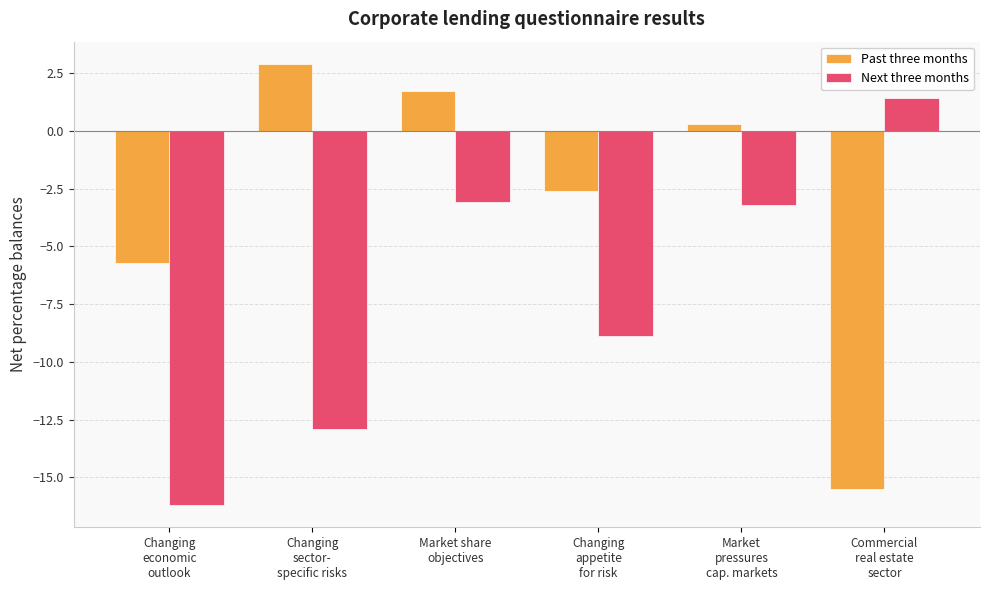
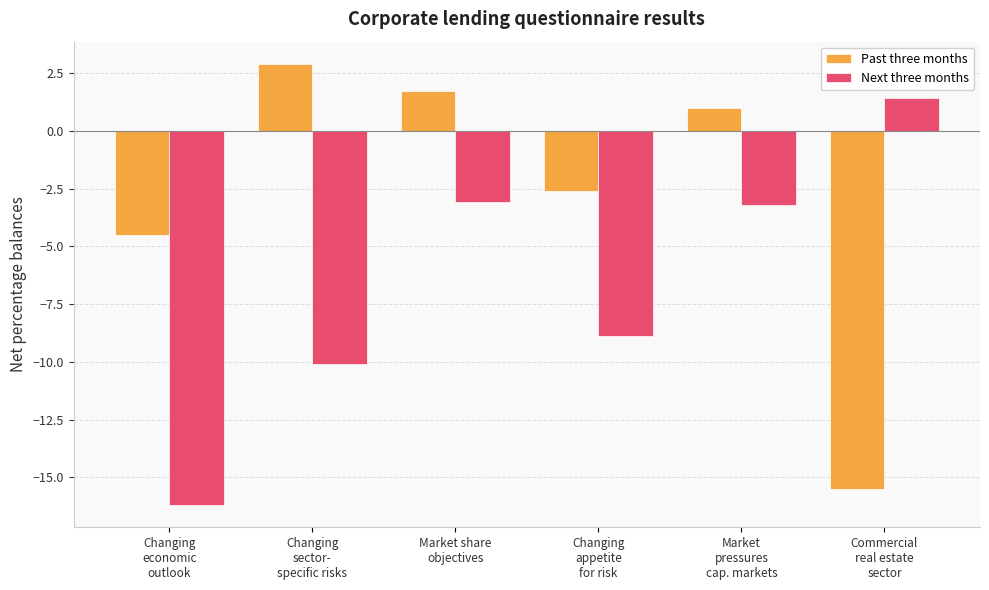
Past three months, Changing economic outlook: -5.7 -> -4.5
Next three months, Changing sector- specific risks: -12.9 -> -10.1
Past three months, Market pressures cap. markets: 0.3 -> 1.0
